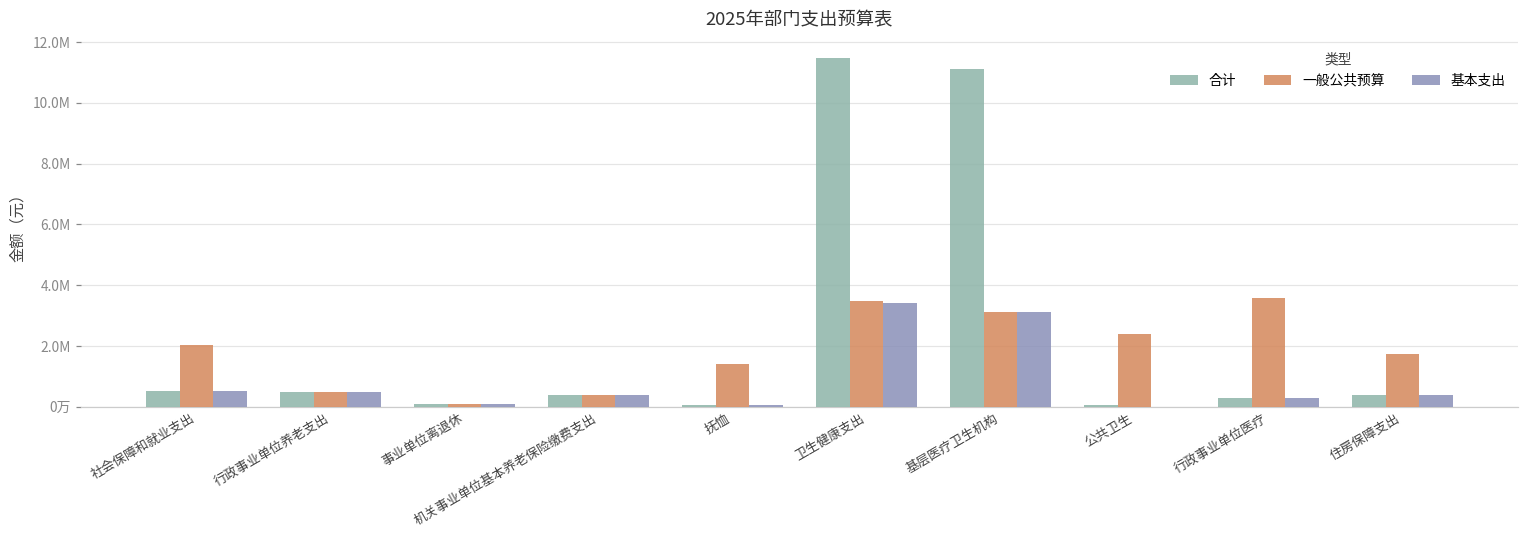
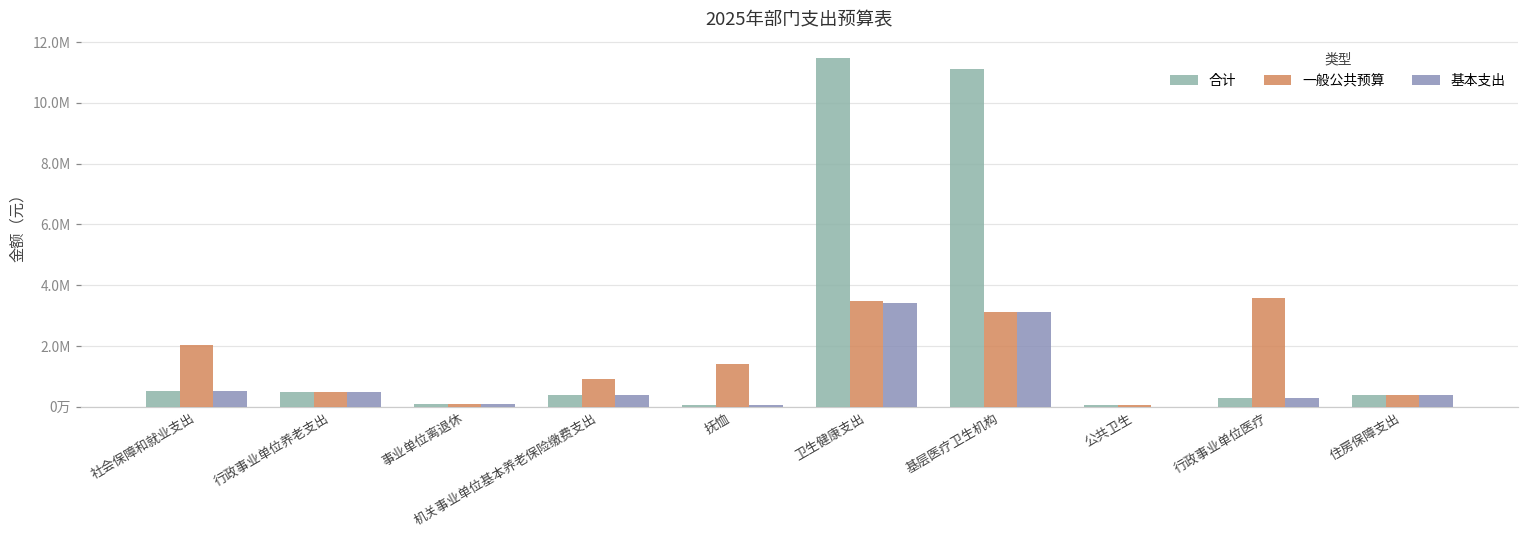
一般公共预算, 机关事业单位基本养老保险缴费支出: 400000 -> 900000
一般公共预算, 公共卫生: 2400000 -> 100000
一般公共预算, 住房保障支出: 1700000 -> 400000
